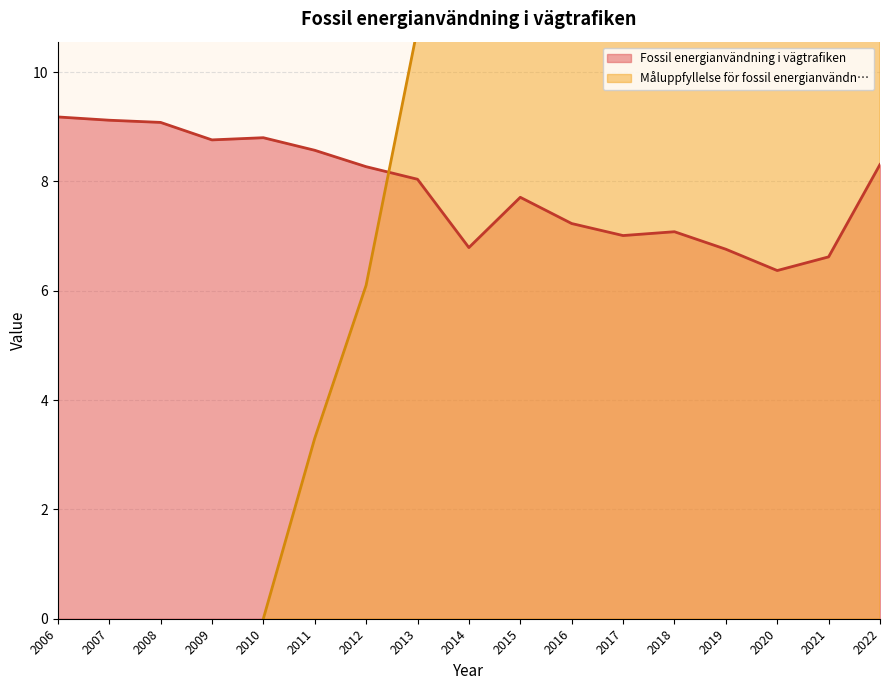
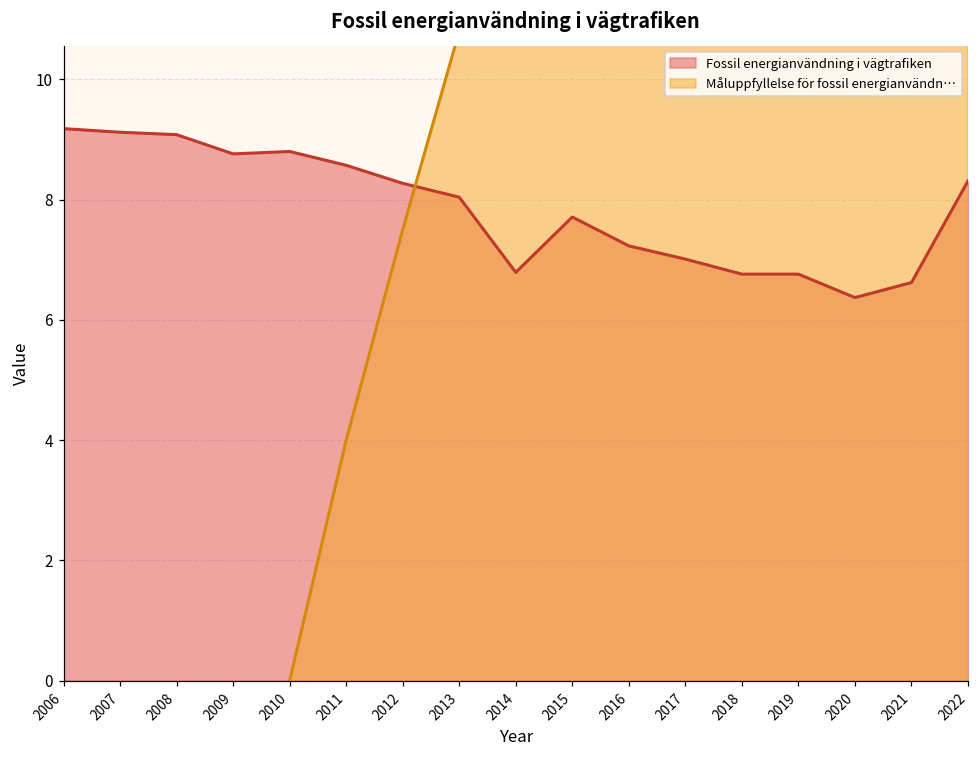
Måluppfyllelse för fossil energianvändn…, 2011: 3.3 -> 4.0
Måluppfyllelse för fossil energianvändn…, 2012: 6.1 -> 7.5
Fossil energianvändning i vägtrafiken, 2018: 7.1 -> 6.8
